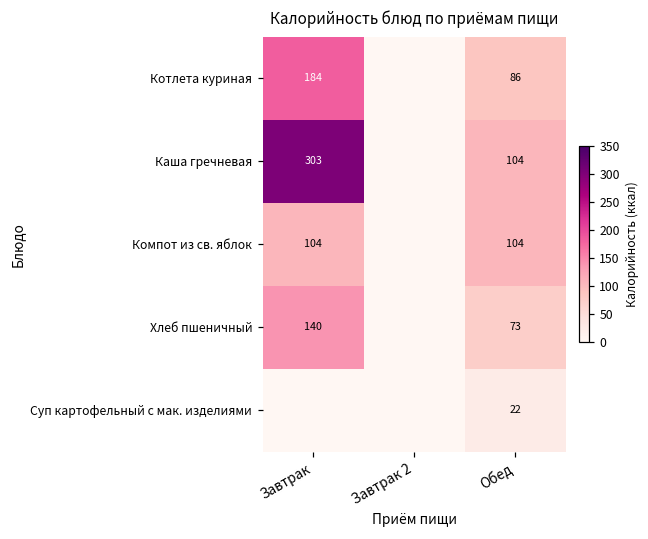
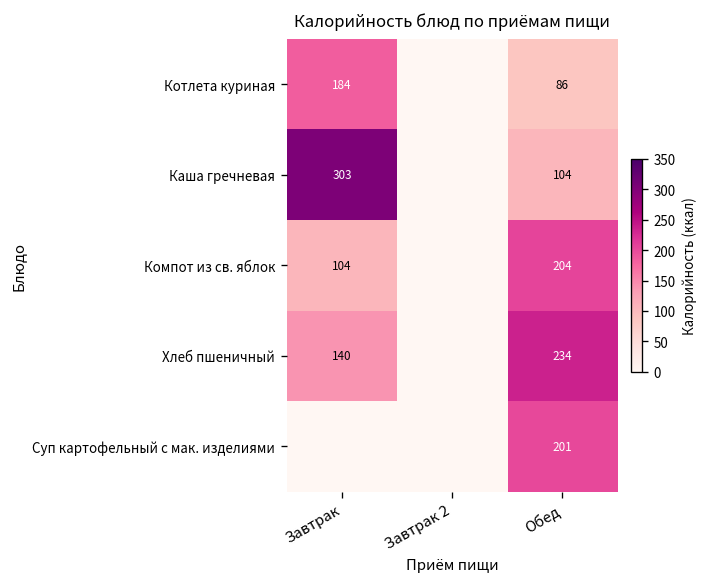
Компот из св. яблок, Обед: 104 -> 204
Хлеб пшеничный, Обед: 73 -> 234
Суп картофельный с мак. изделиями, Обед: 22 -> 201
